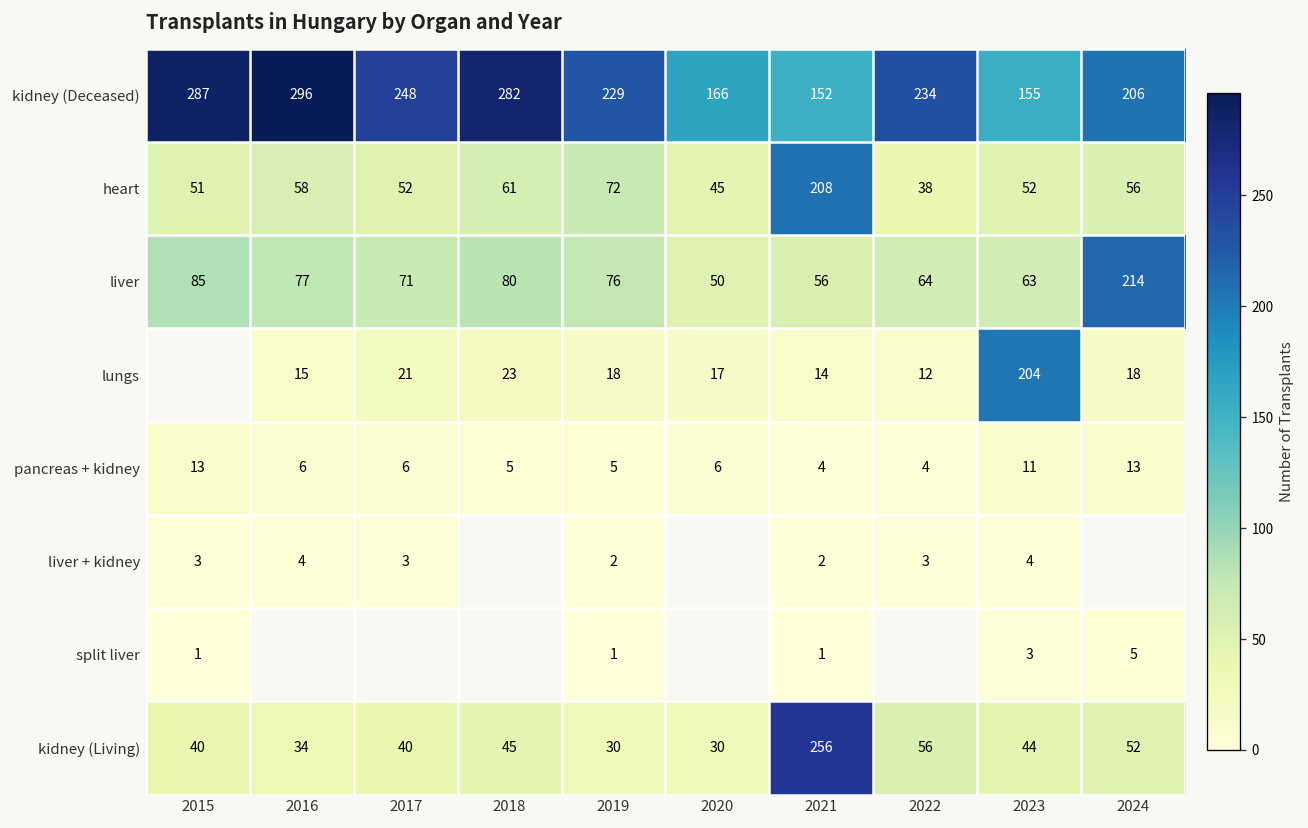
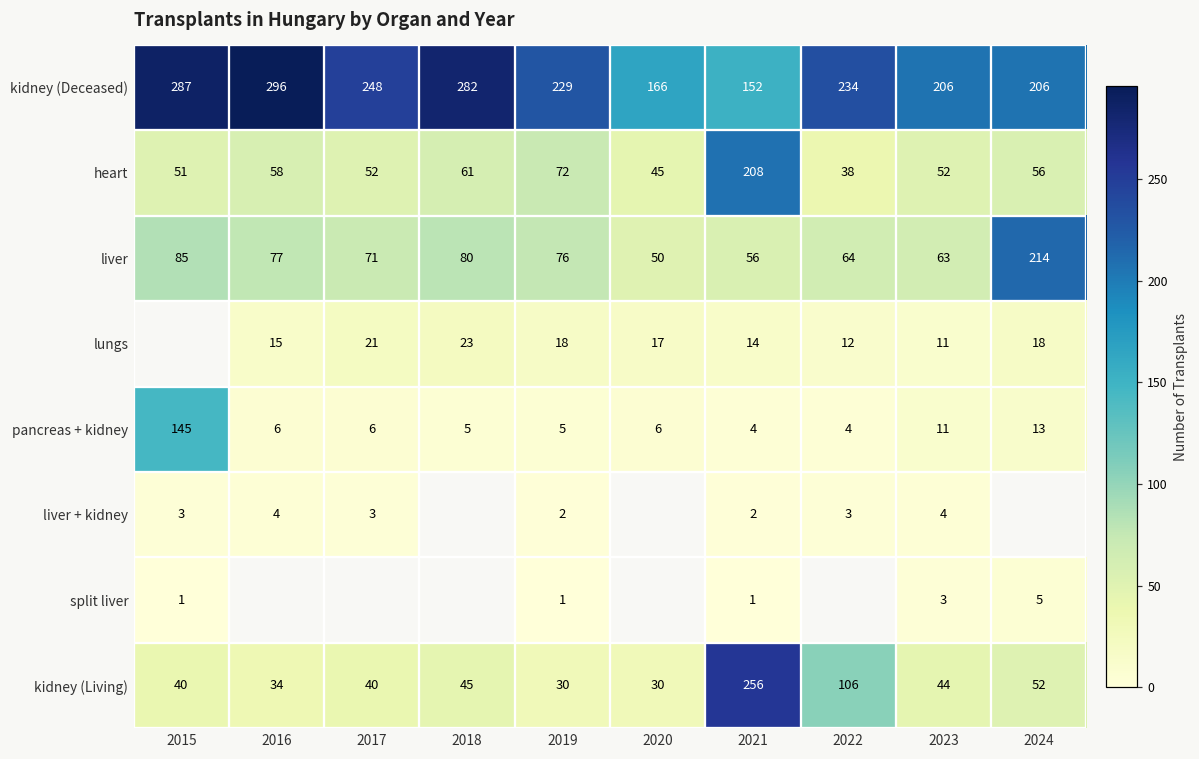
kidney (Deceased), 2023: 155 -> 206
lungs, 2023: 204 -> 11
pancreas + kidney, 2015: 13 -> 145
kidney (Living), 2022: 56 -> 106
